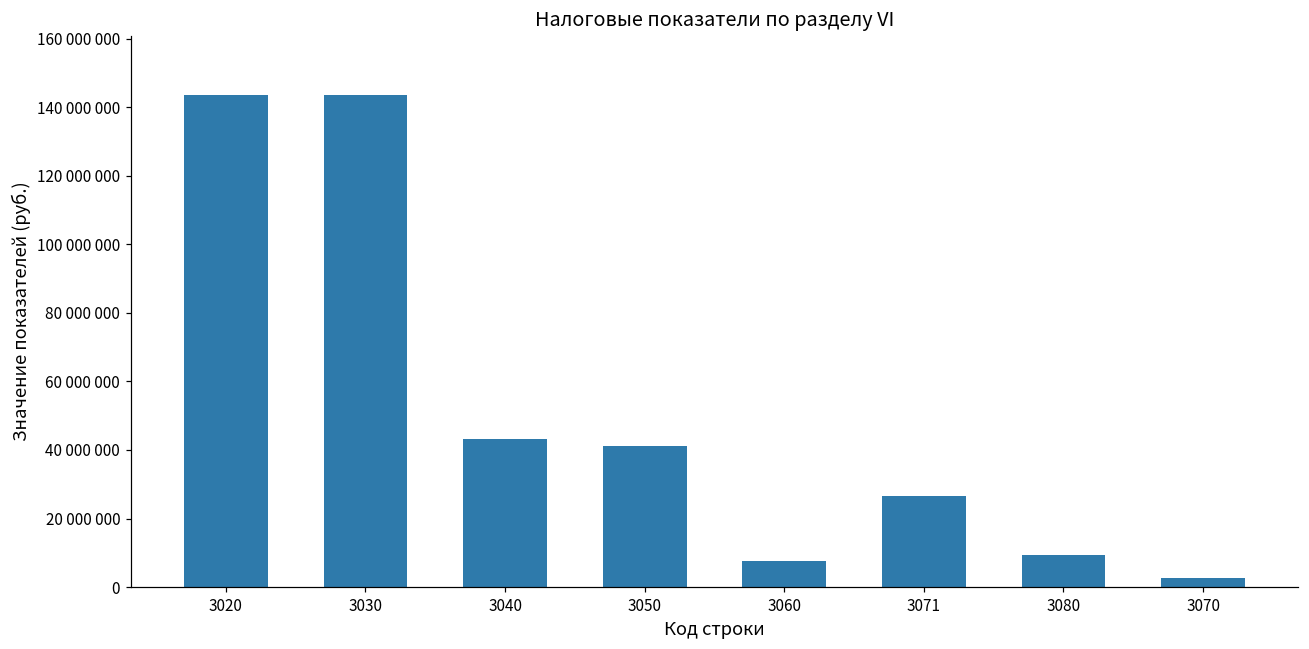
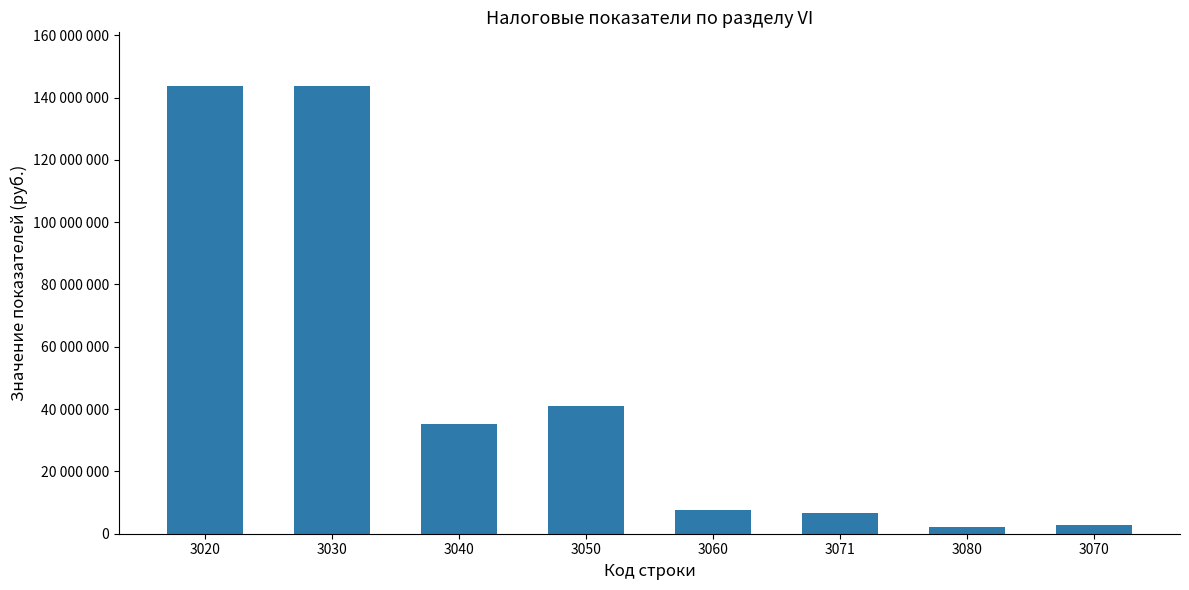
3040: 43000000 -> 35000000
3071: 27000000 -> 7000000
3080: 9000000 -> 2000000
